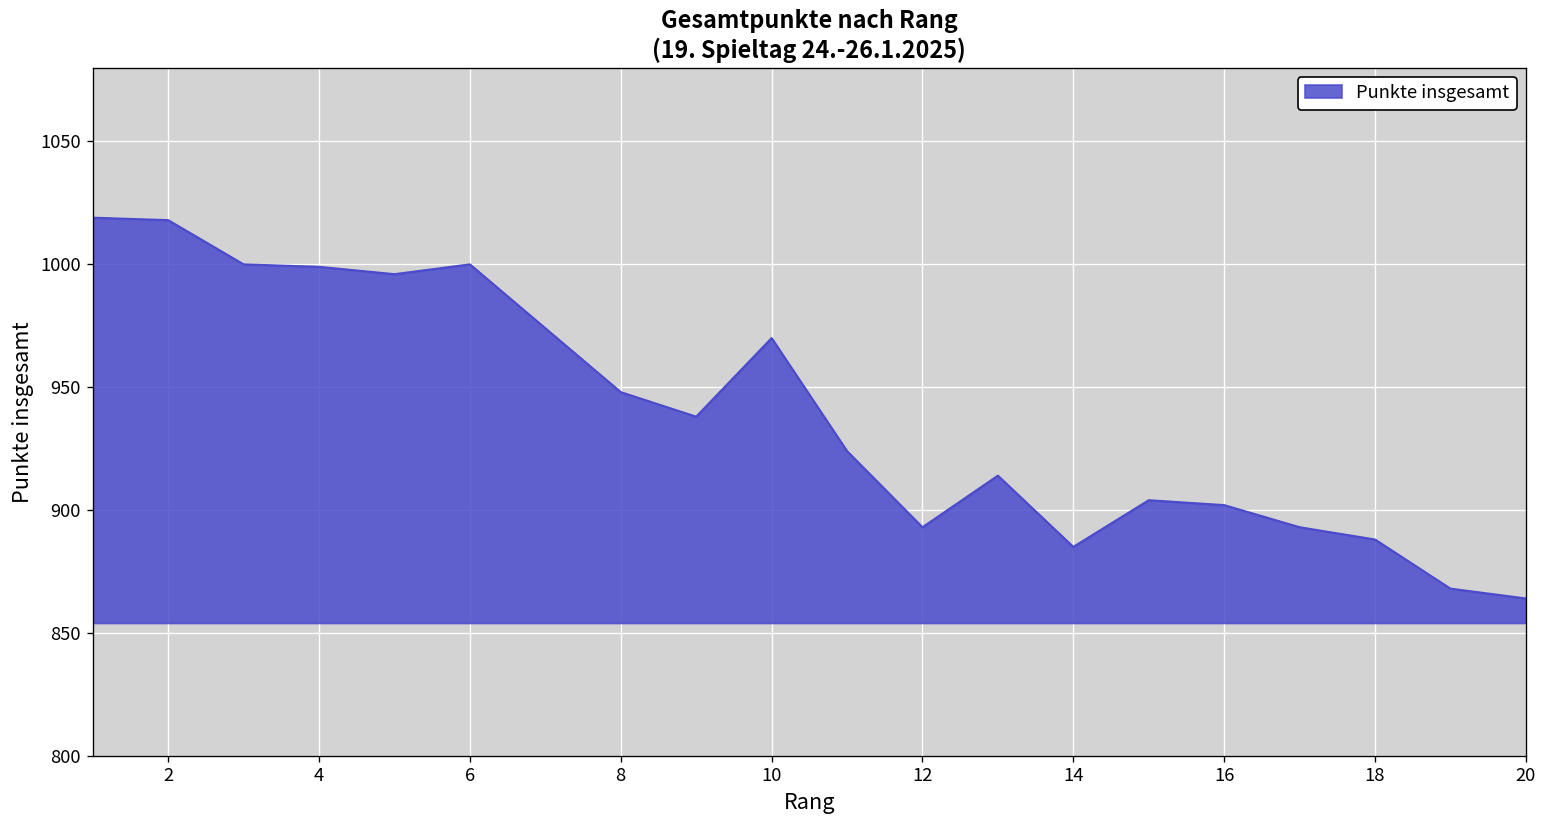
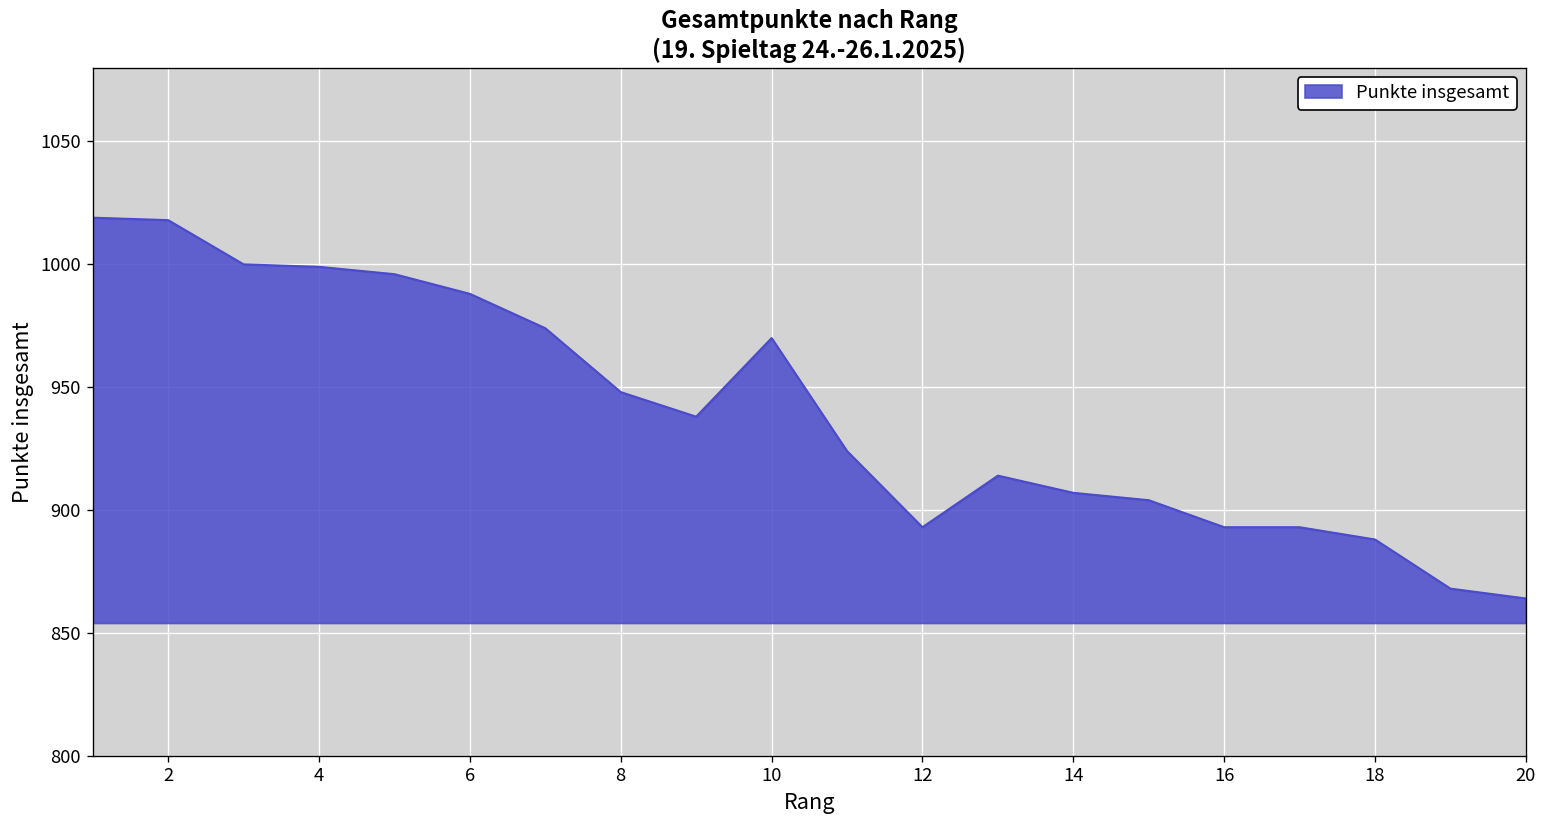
6: 1000 -> 988
14: 885 -> 907
16: 902 -> 893
